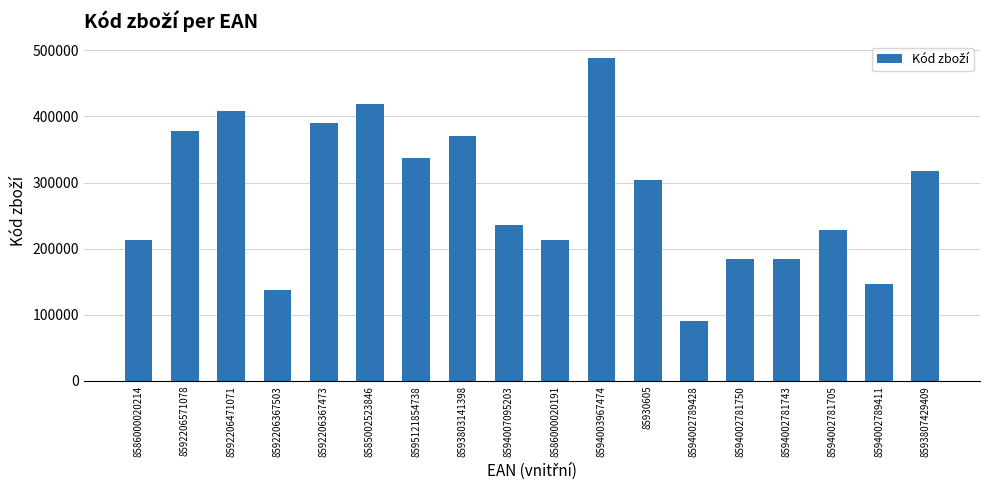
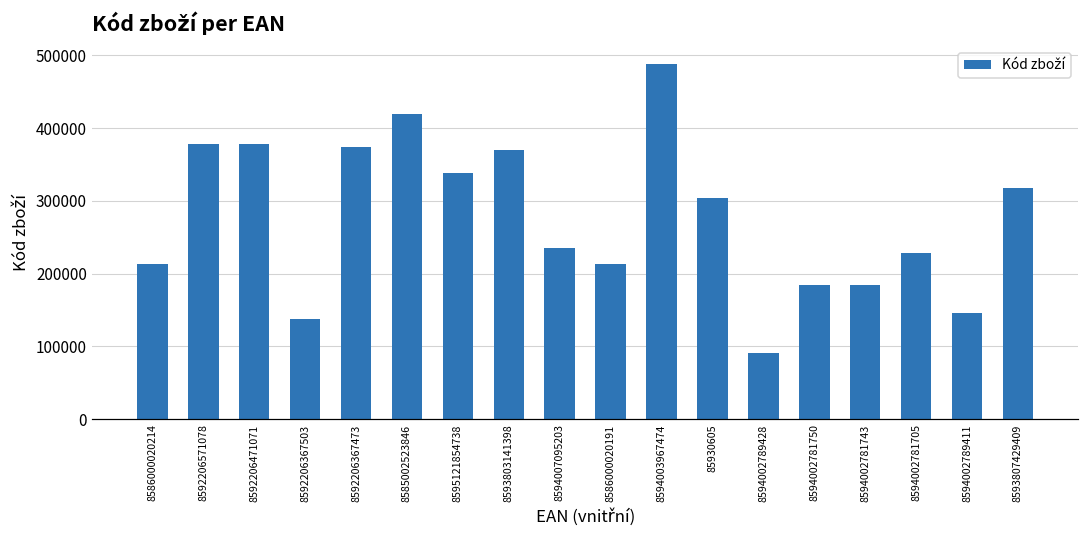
8592206471071: 410000 -> 380000
8592206367473: 390000 -> 370000
